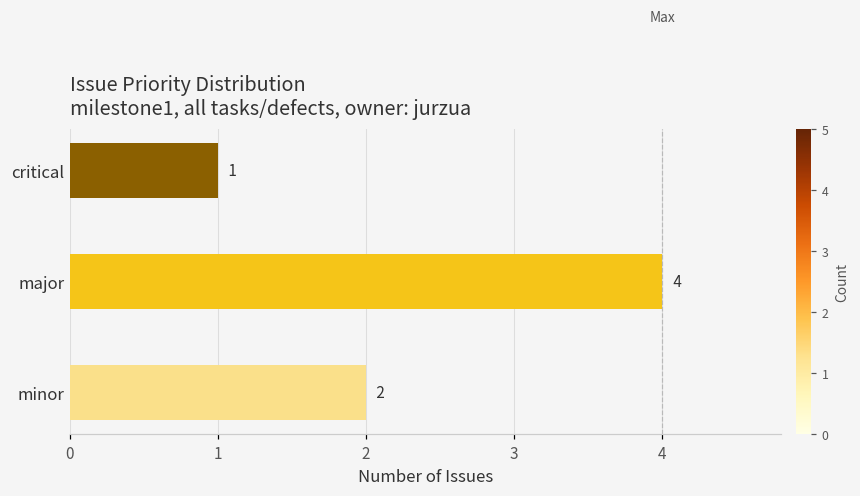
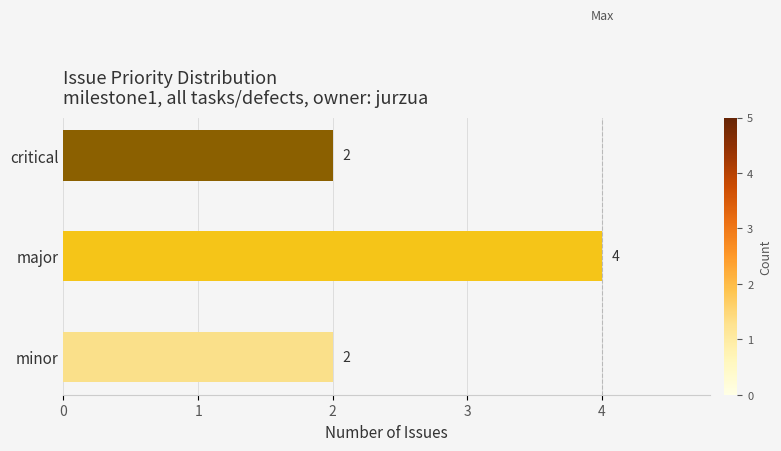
critical: 1 -> 2
